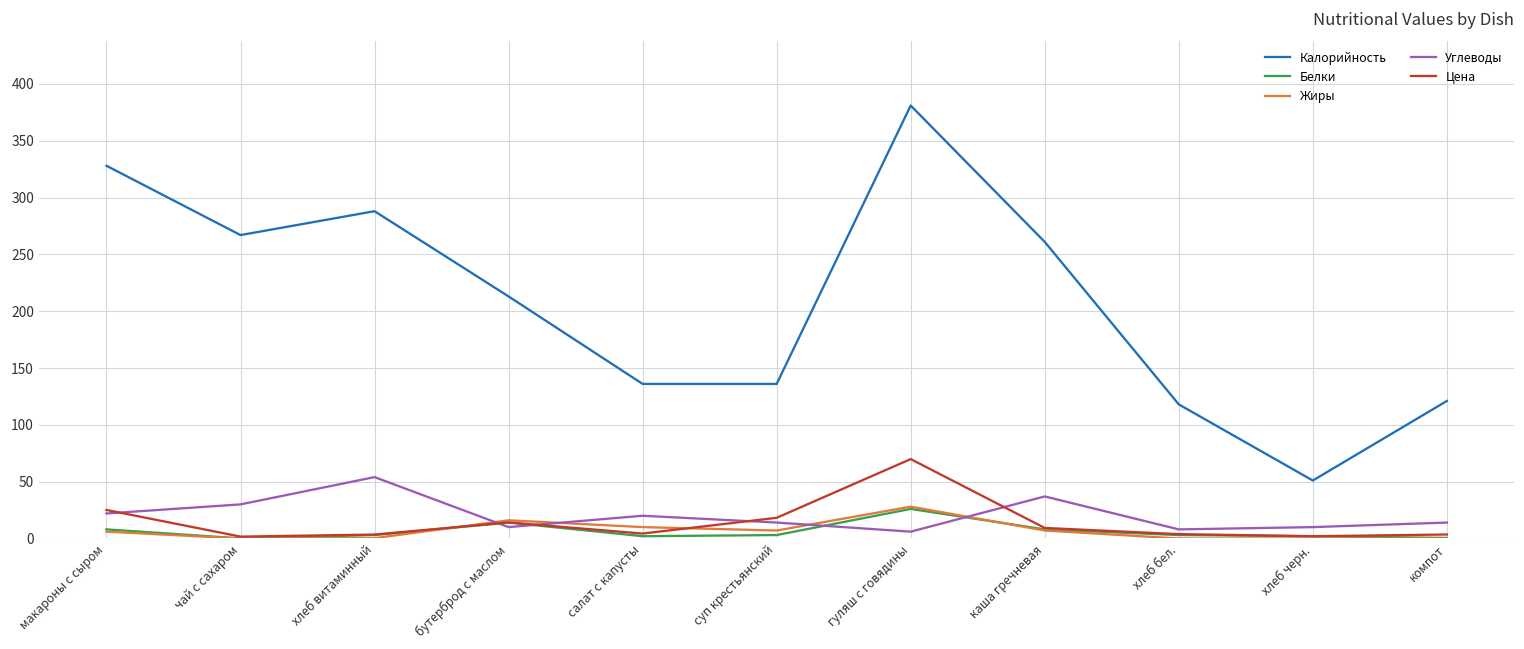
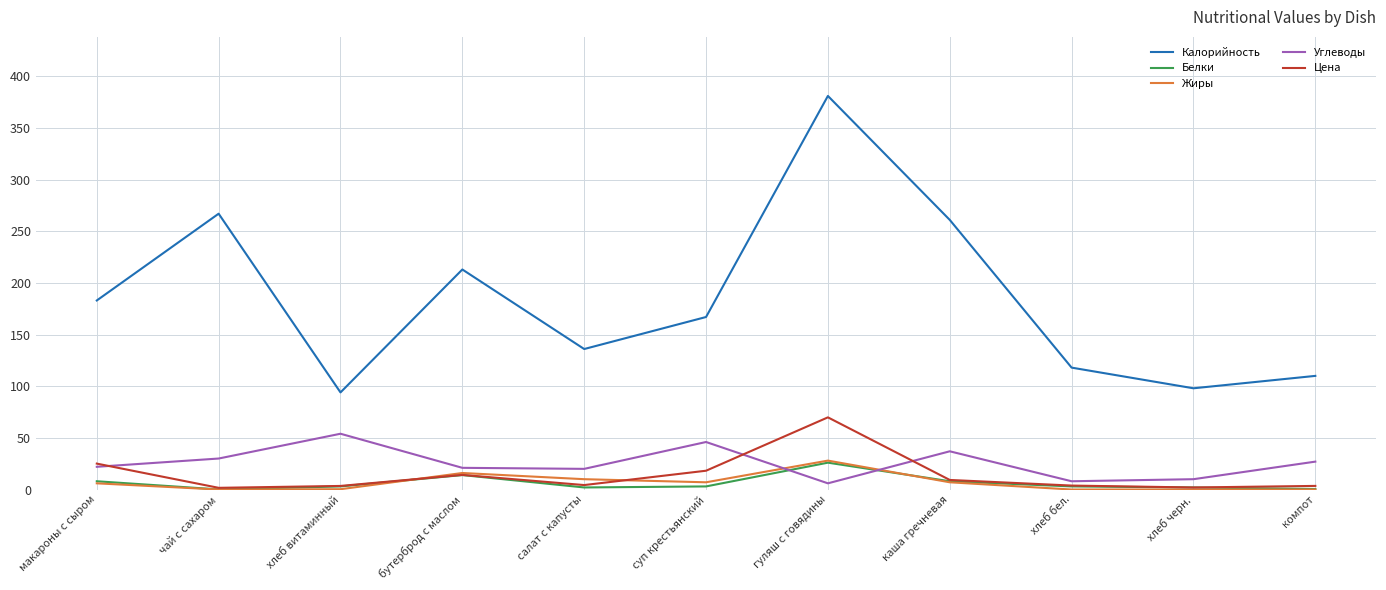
Калорийность, макароны с сыром: 328 -> 183
Калорийность, хлеб витаминный: 288 -> 94
Углеводы, бутерброд с маслом: 10 -> 21
Калорийность, суп крестьянский: 136 -> 167
Углеводы, суп крестьянский: 14 -> 46
Калорийность, хлеб черн.: 51 -> 98
Калорийность, компот: 121 -> 110
Углеводы, компот: 14 -> 27
